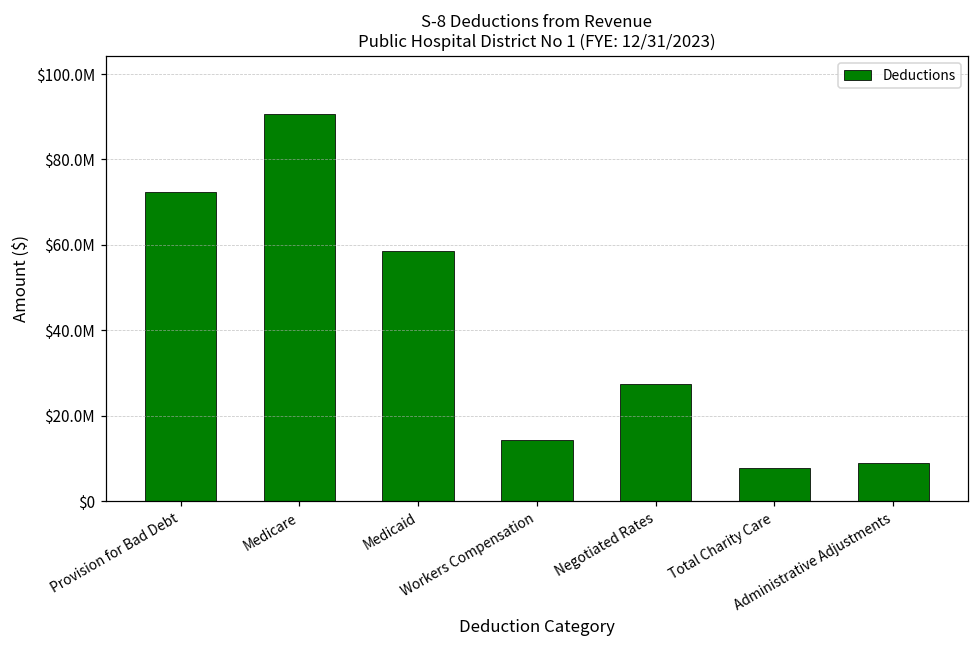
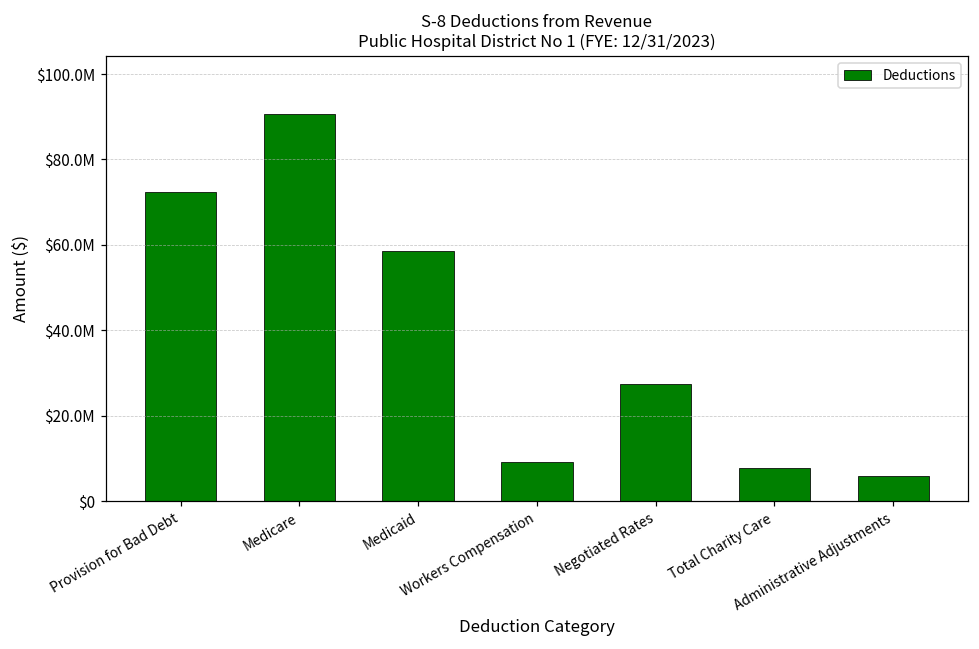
Workers Compensation: $14000000 -> $9000000
Administrative Adjustments: $9000000 -> $6000000
